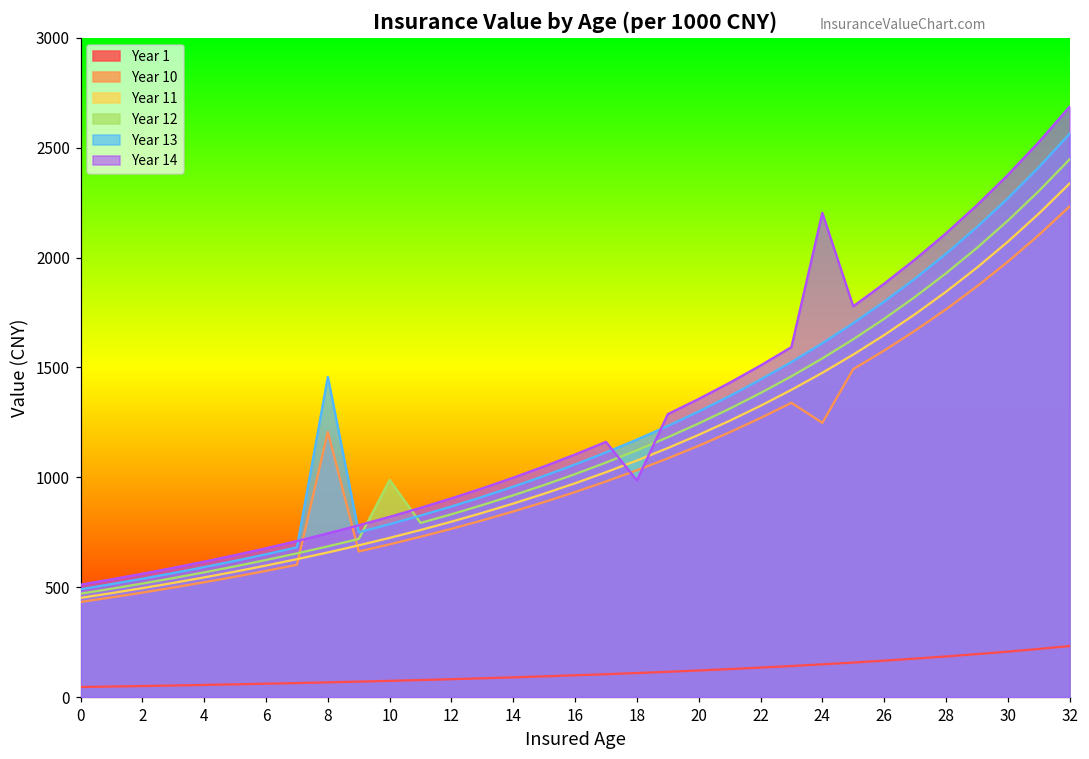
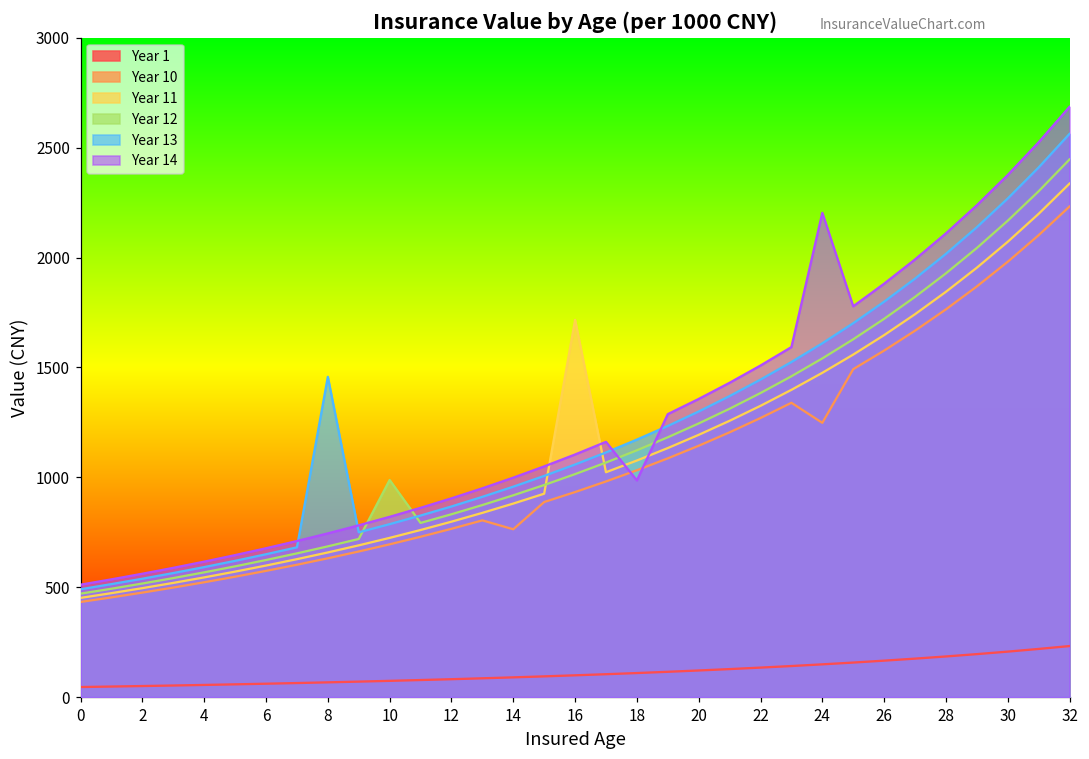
Year 10, 8: 1210 -> 630
Year 10, 14: 840 -> 760
Year 11, 16: 970 -> 1720
